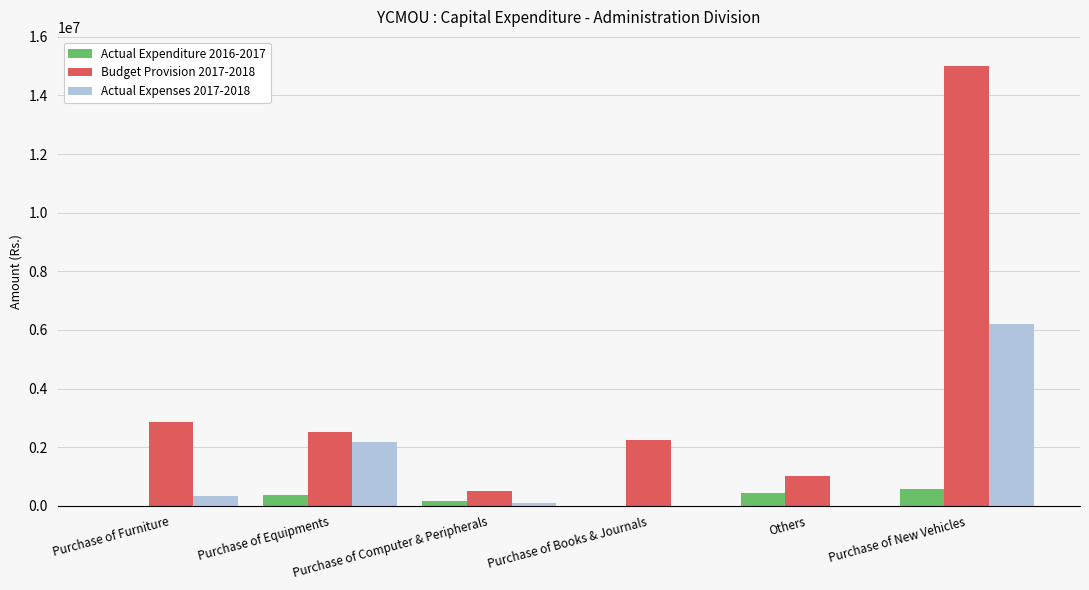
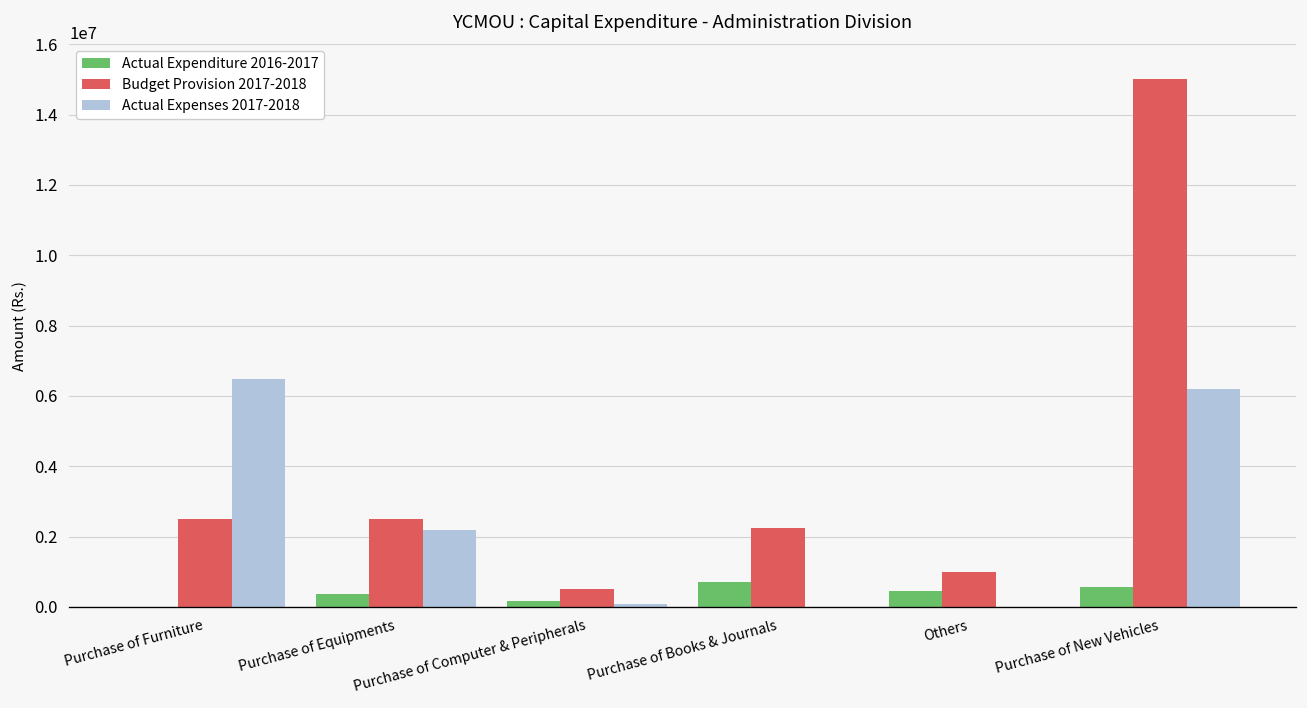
Budget Provision 2017-2018, Purchase of Furniture: 2900000 -> 2500000
Actual Expenses 2017-2018, Purchase of Furniture: 300000 -> 6500000
Actual Expenditure 2016-2017, Purchase of Books & Journals: 0 -> 700000
